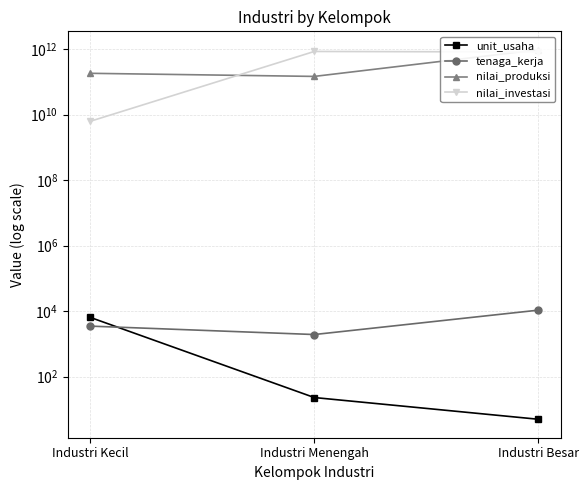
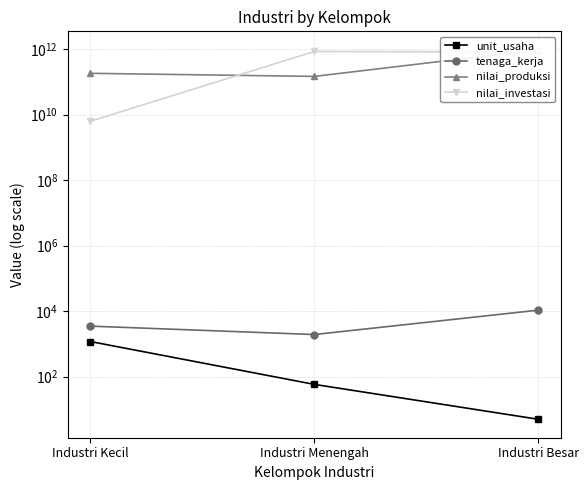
unit_usaha, Industri Kecil: 6000 -> 1200
unit_usaha, Industri Menengah: 20 -> 60
